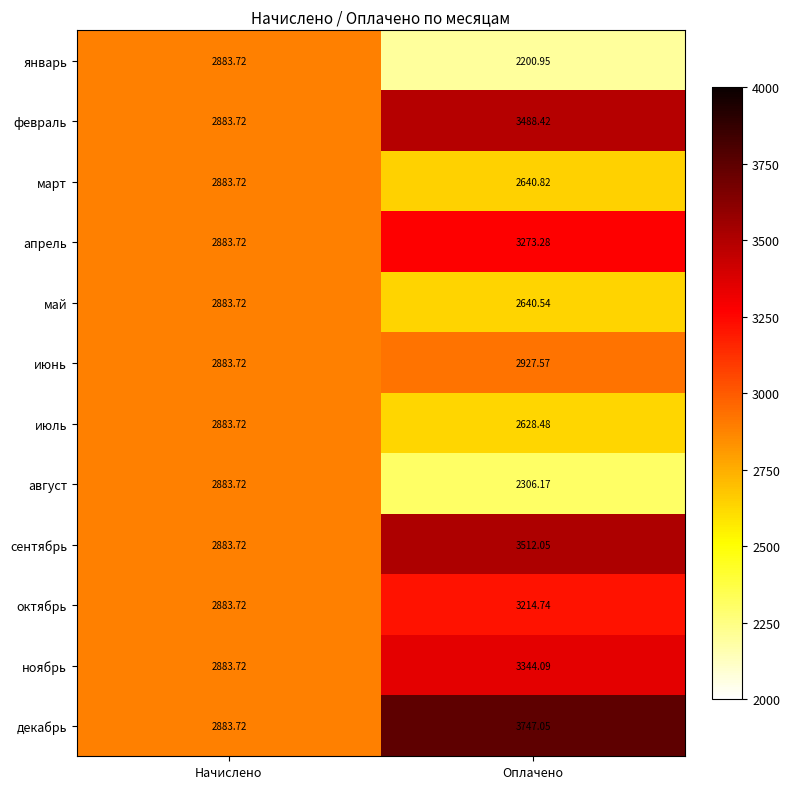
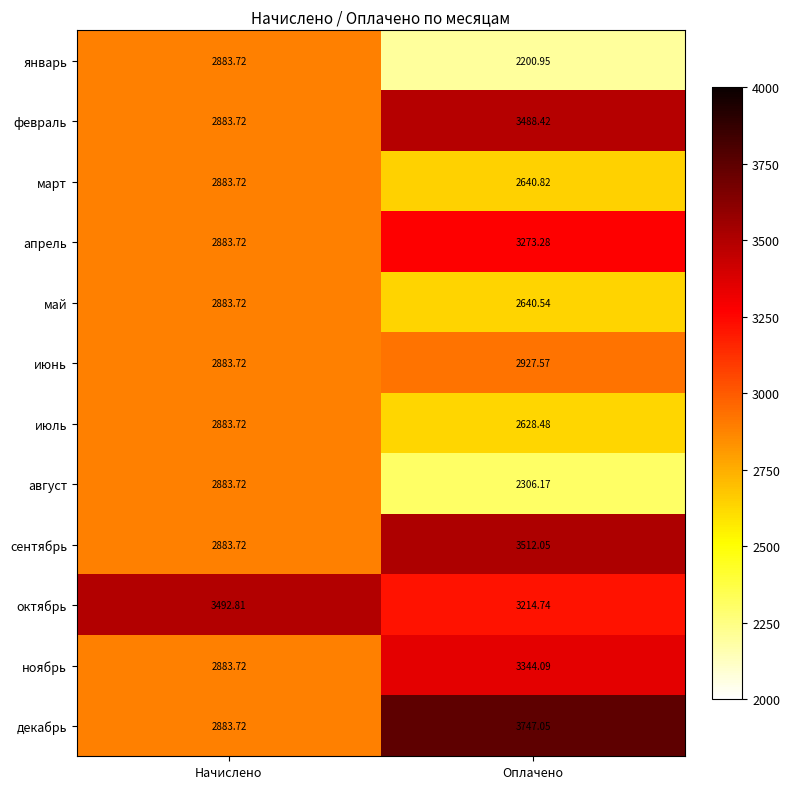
октябрь, Начислено: 2883.72 -> 3492.81
